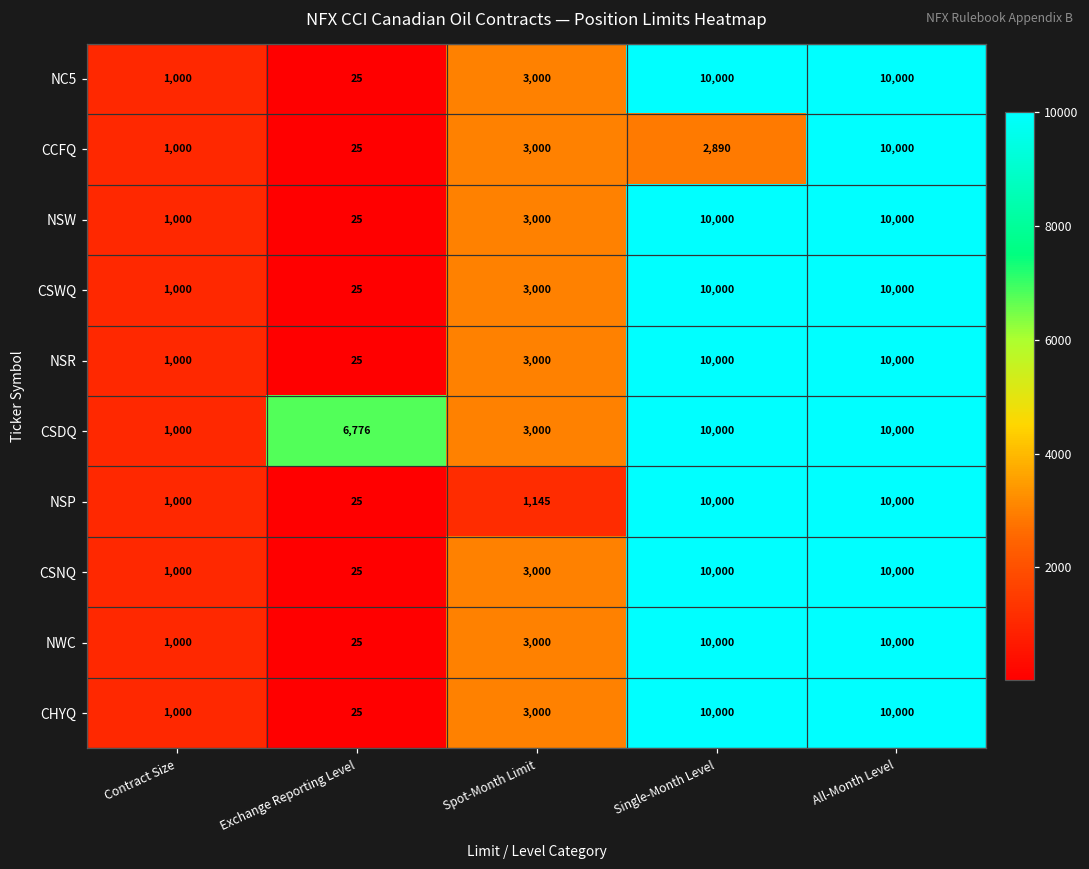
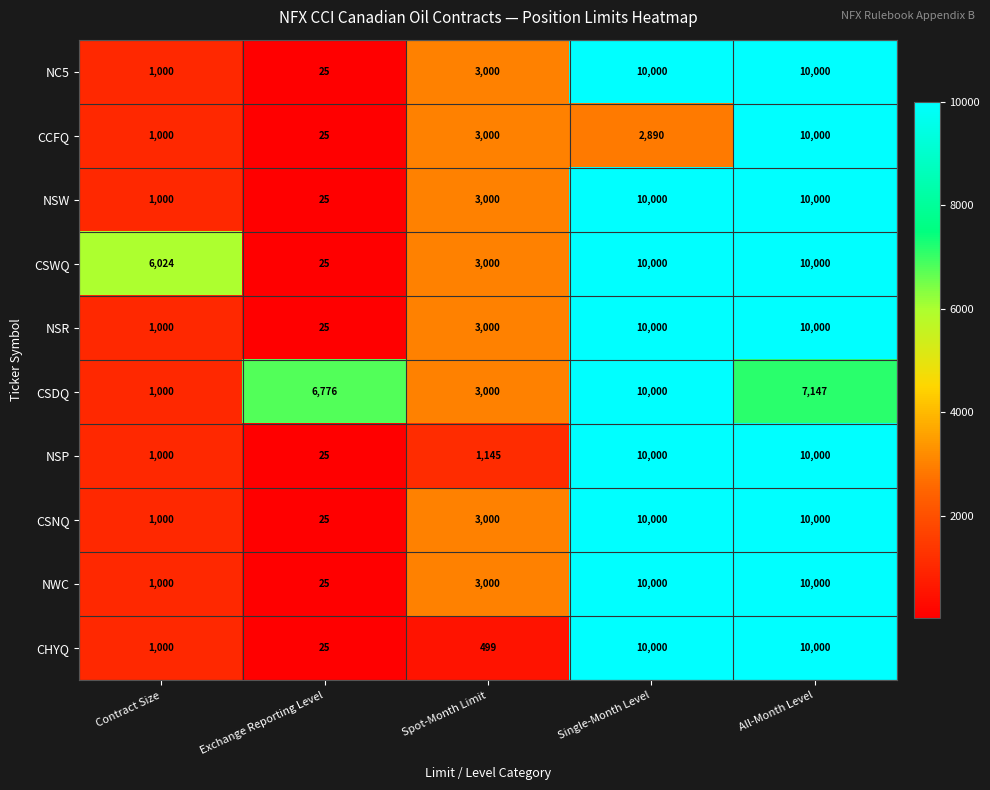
CSWQ, Contract Size: 1,000 -> 6,024
CSDQ, All-Month Level: 10,000 -> 7,147
CHYQ, Spot-Month Limit: 3,000 -> 499
